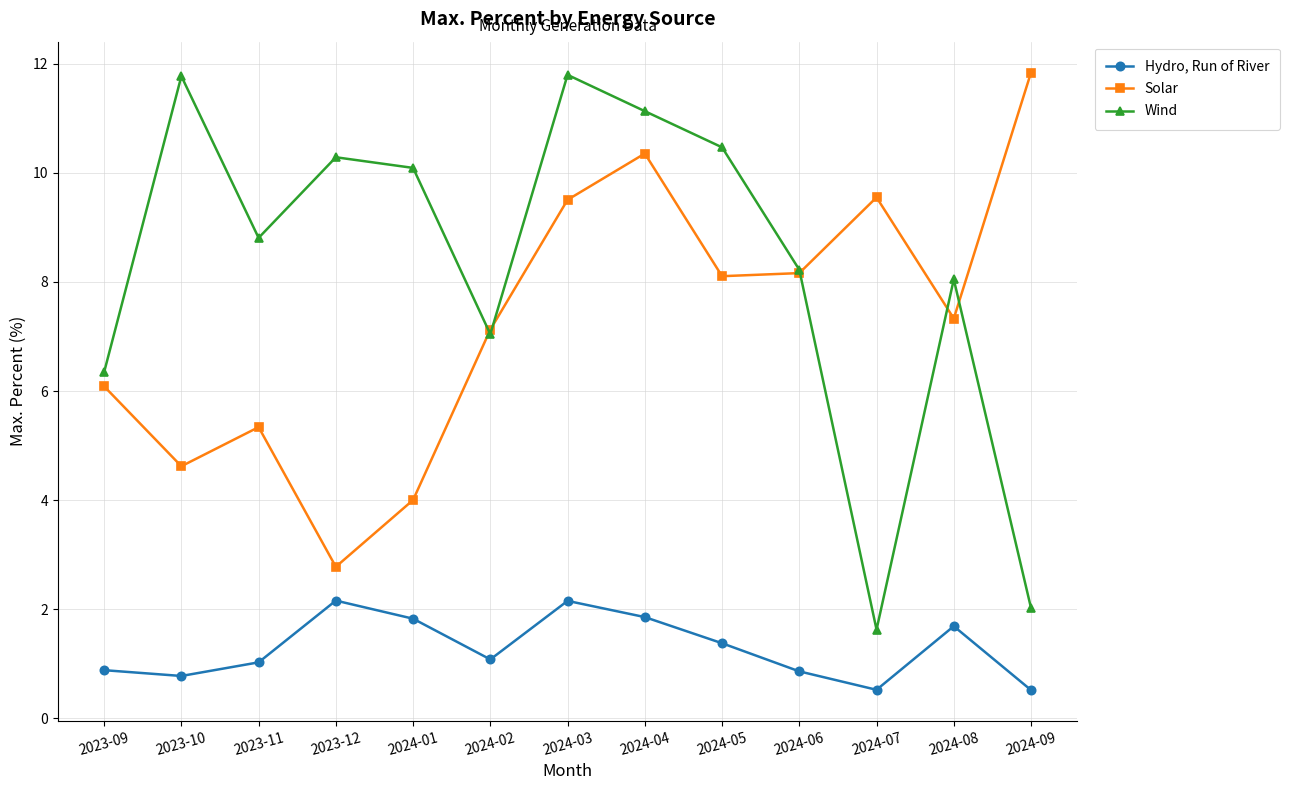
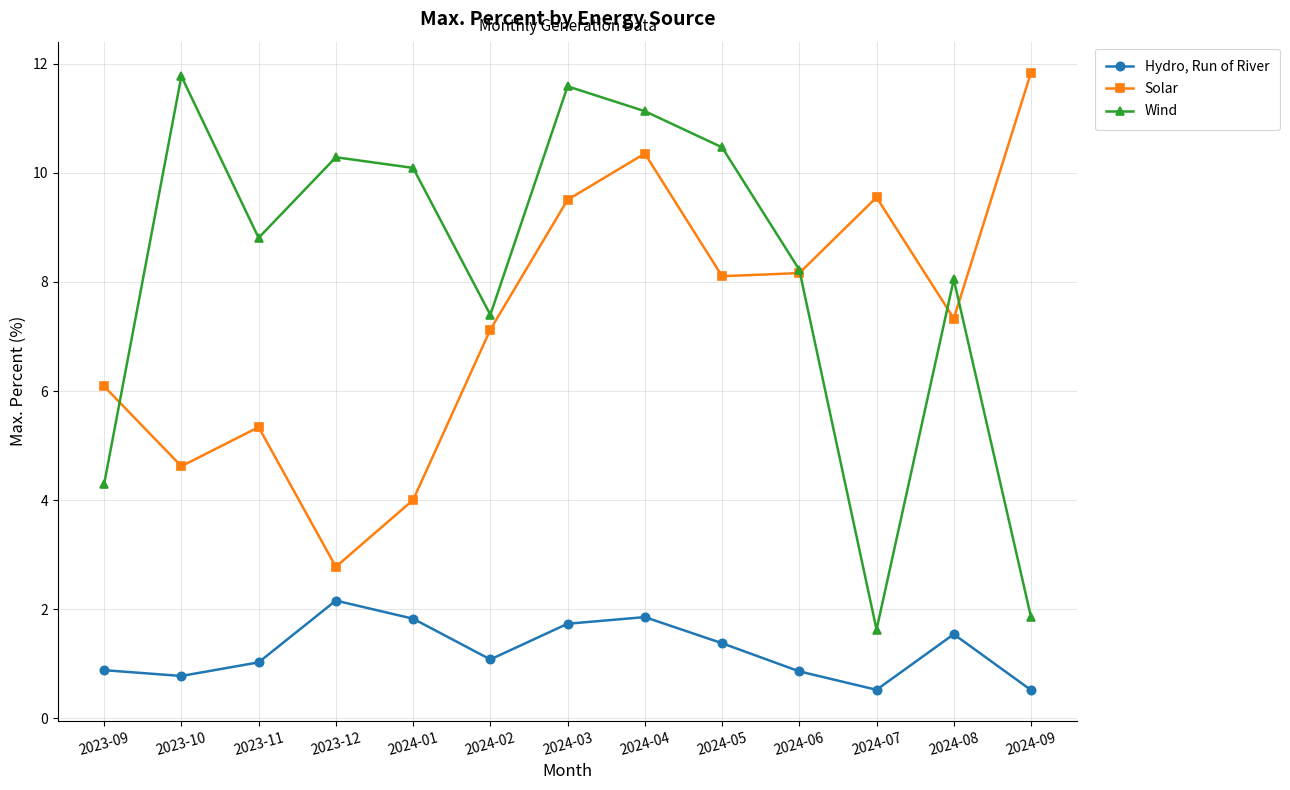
Wind, 2023-09: 6.3 -> 4.3
Wind, 2024-02: 7.0 -> 7.4
Hydro, Run of River, 2024-03: 2.2 -> 1.7
Wind, 2024-03: 11.8 -> 11.6
Hydro, Run of River, 2024-08: 1.7 -> 1.5
Wind, 2024-09: 2.0 -> 1.9
